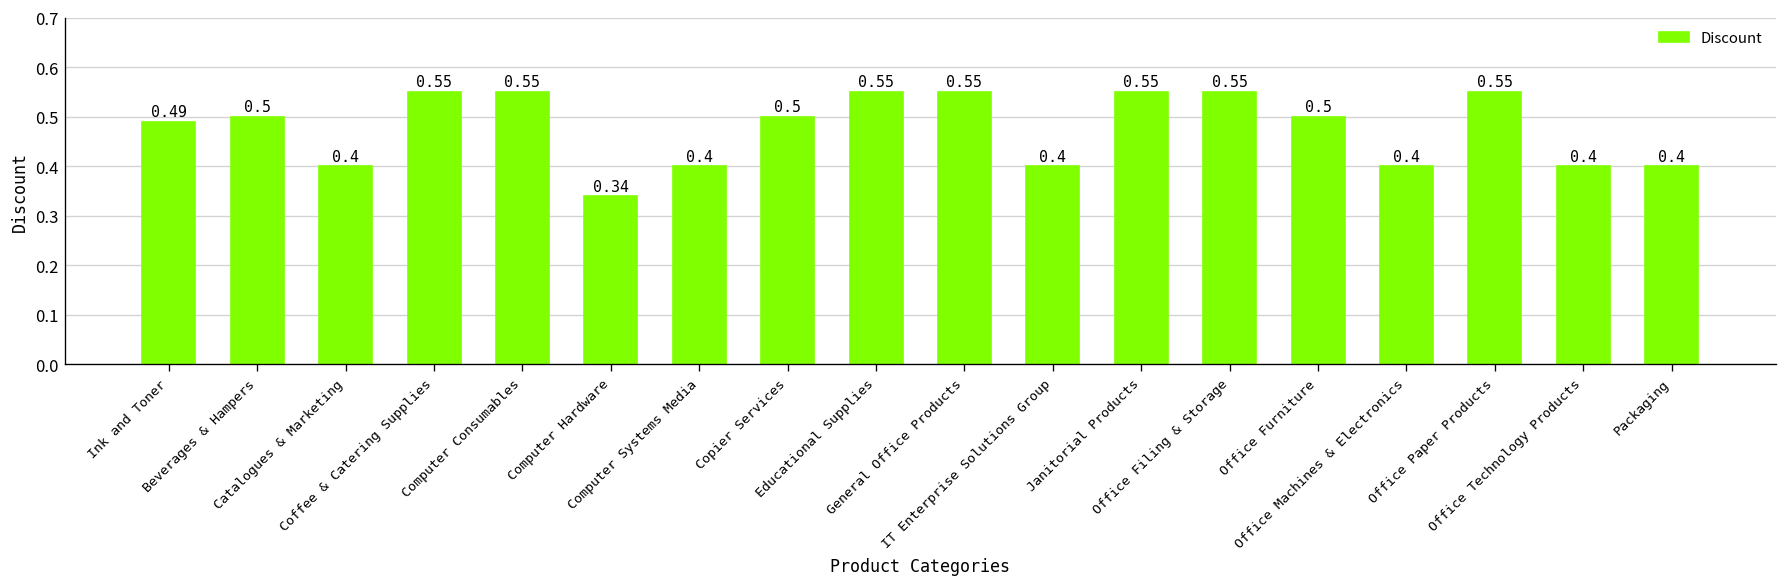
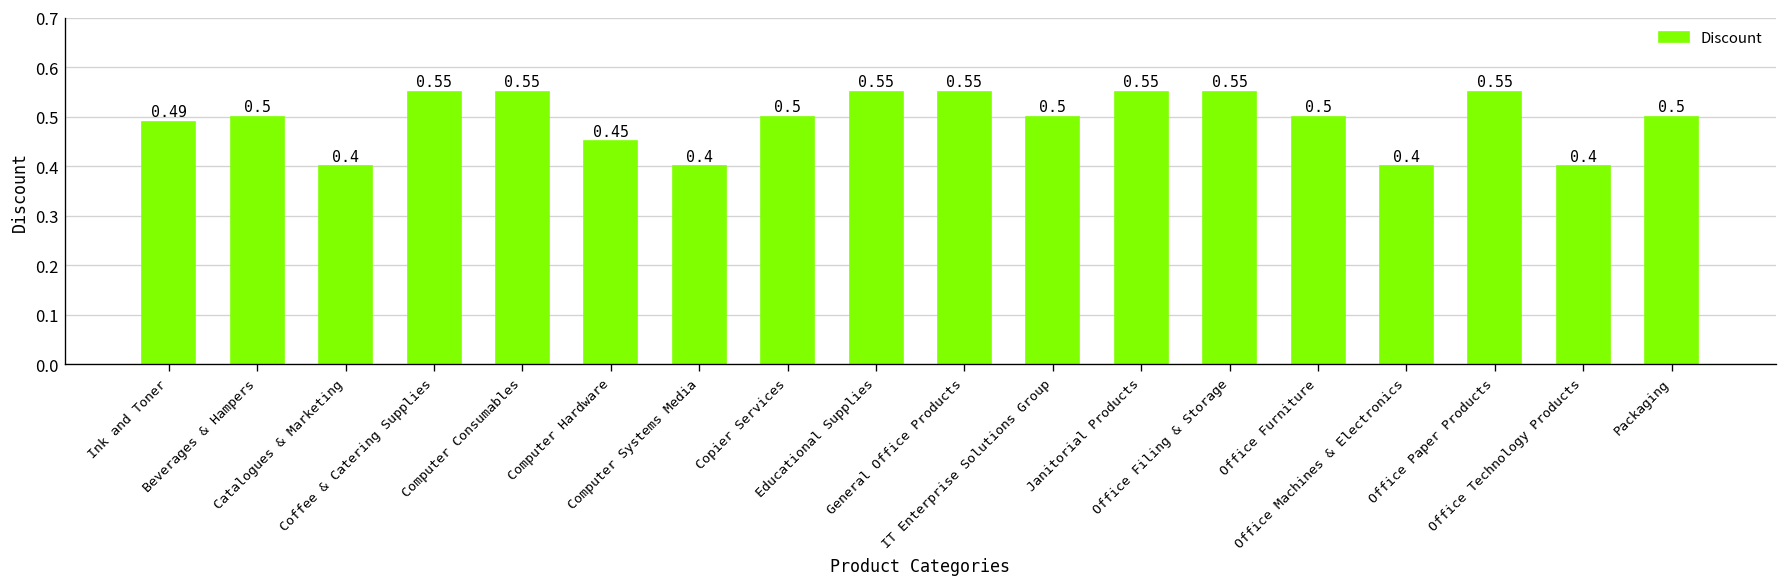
Computer Hardware: 0.34 -> 0.45
IT Enterprise Solutions Group: 0.4 -> 0.5
Packaging: 0.4 -> 0.5
